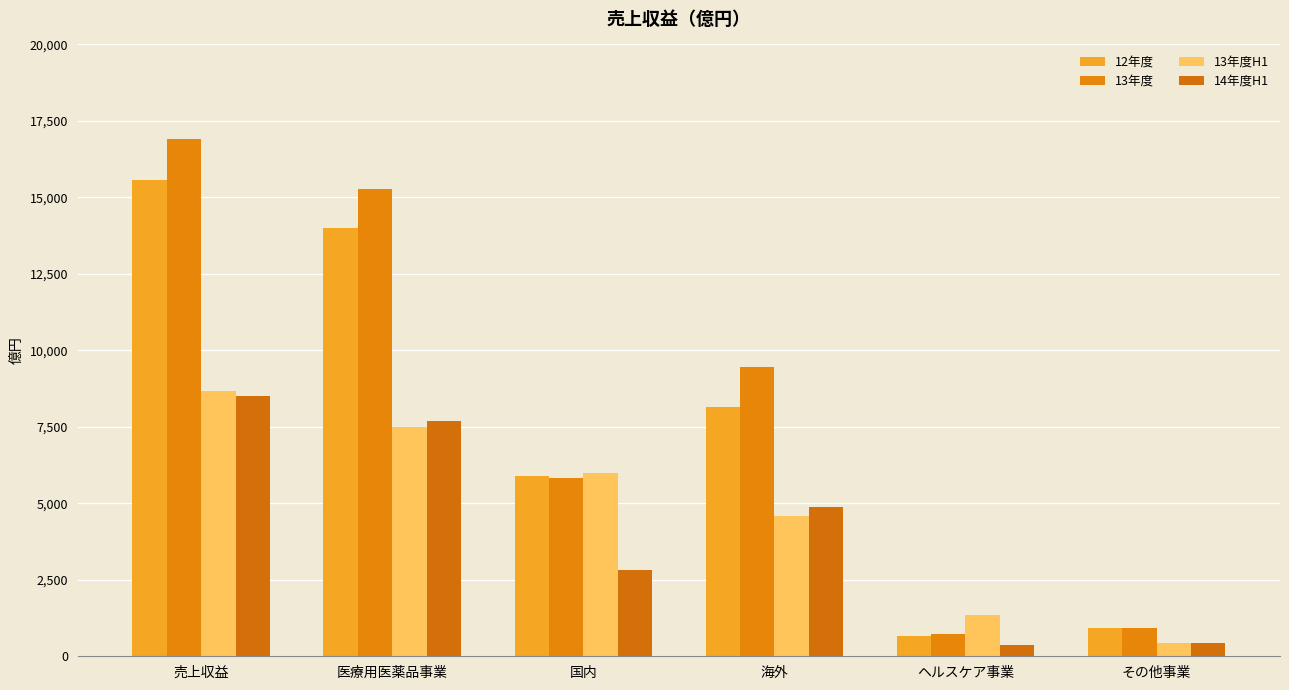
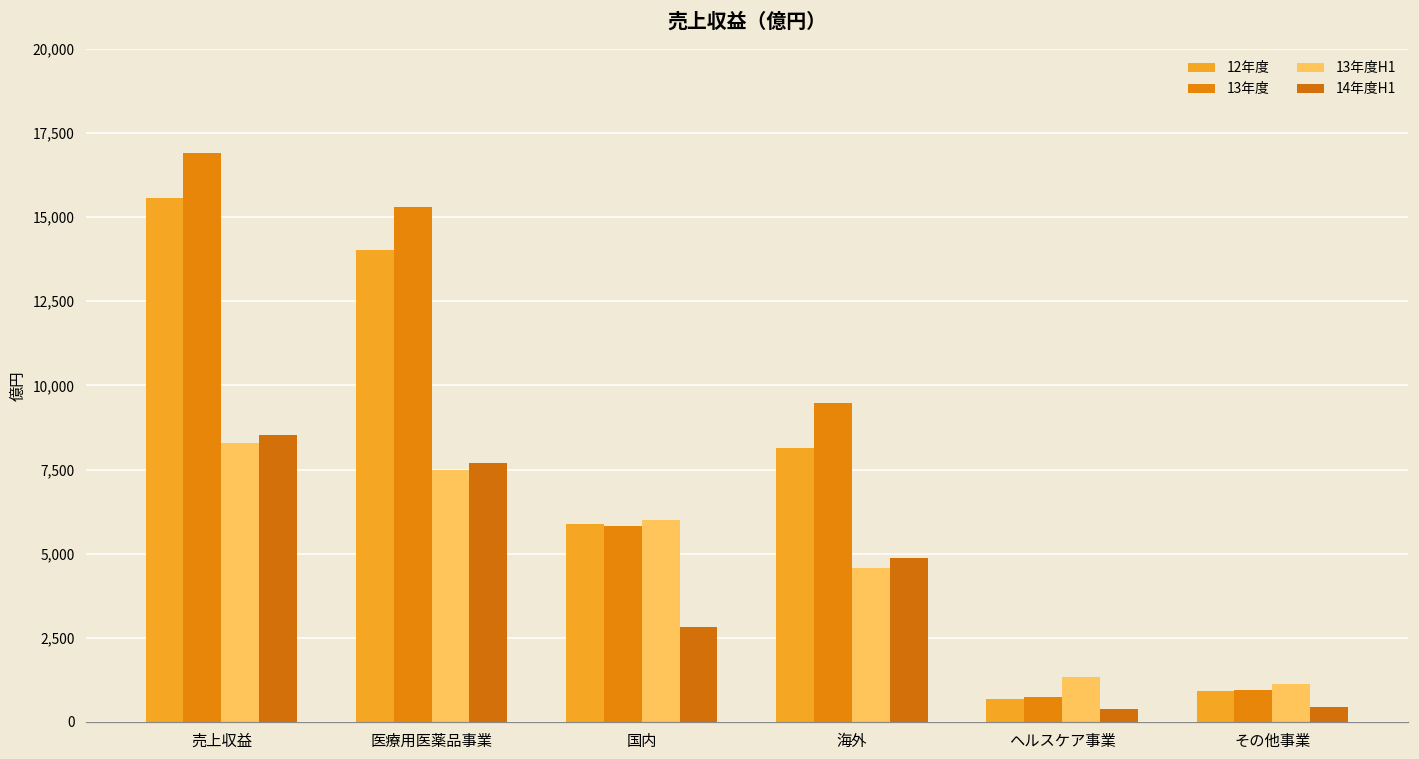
13年度H1, 売上収益: 8,700 -> 8,300
13年度H1, その他事業: 400 -> 1,100
